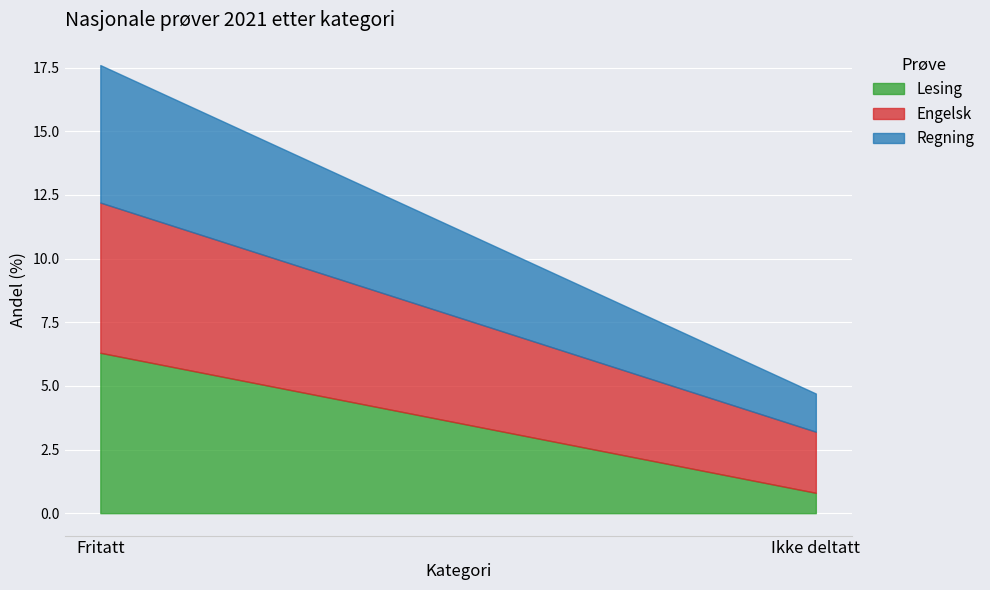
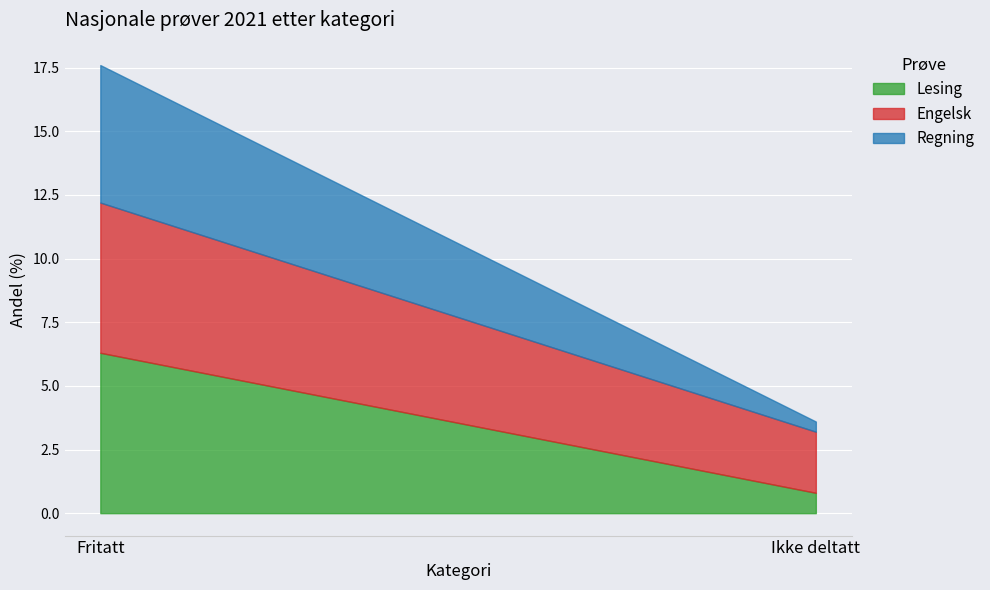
Regning, Ikke deltatt: 1.5 -> 0.4
